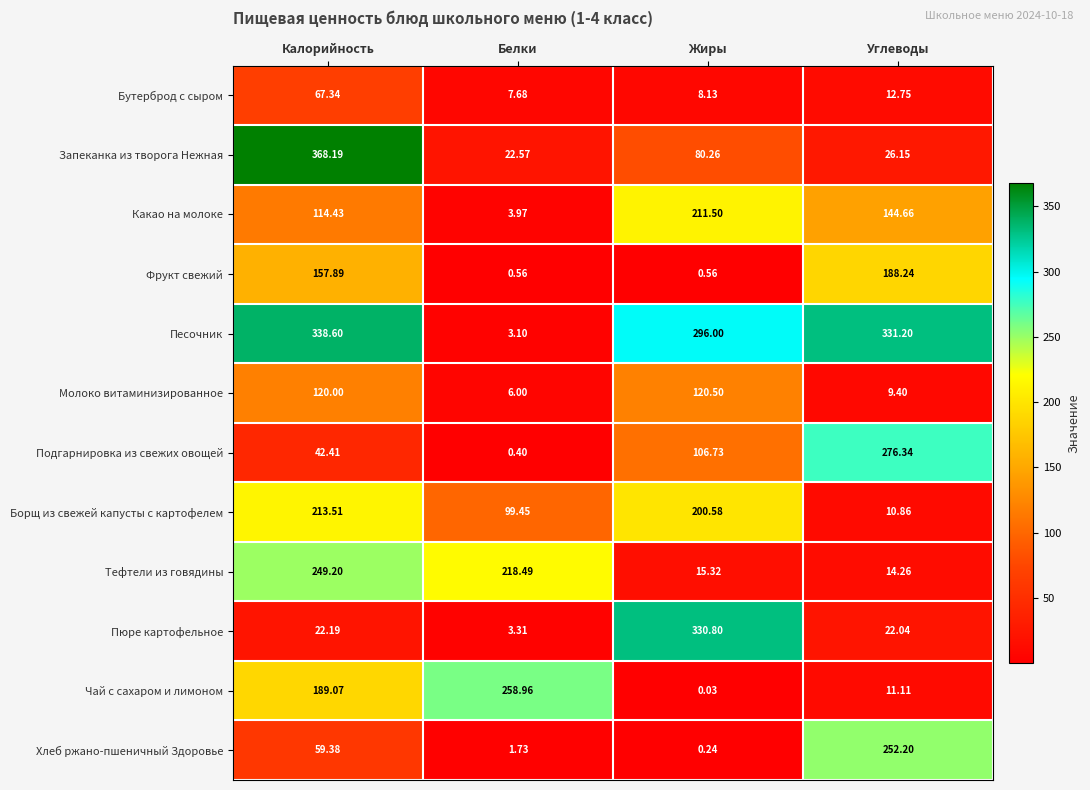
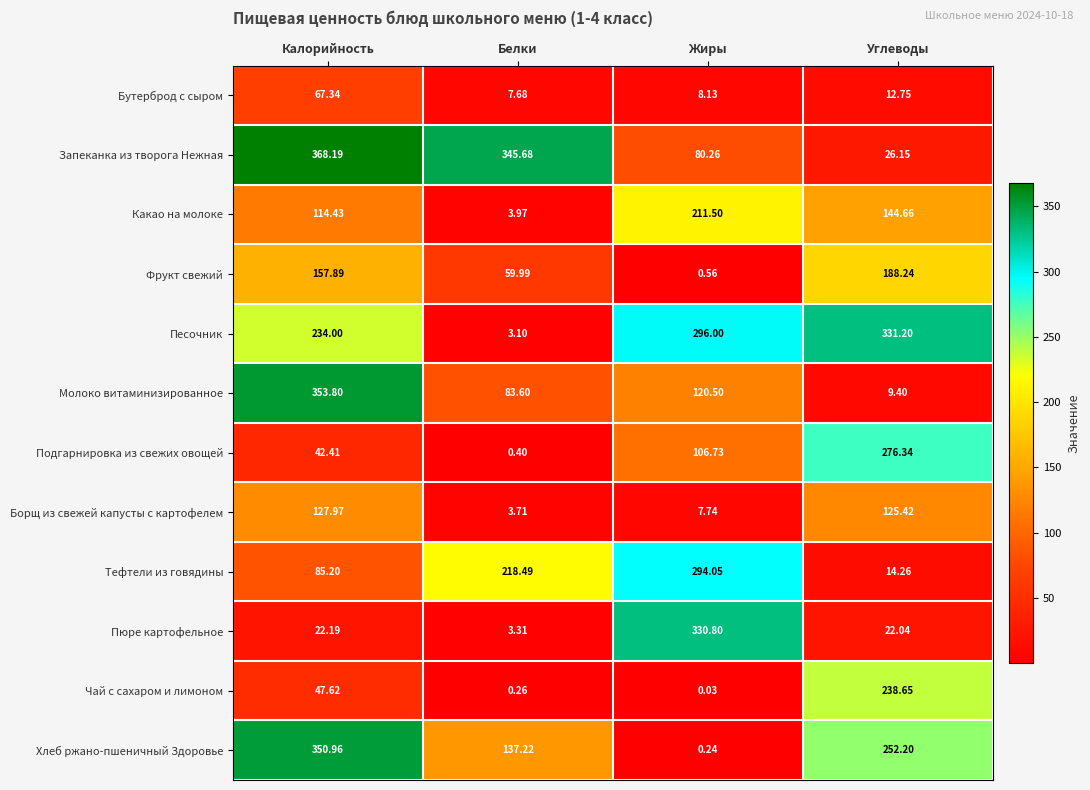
Запеканка из творога Нежная, Белки: 22.57 -> 345.68
Фрукт свежий, Белки: 0.56 -> 59.99
Песочник, Калорийность: 338.60 -> 234.00
Молоко витаминизированное, Калорийность: 120.00 -> 353.80
Молоко витаминизированное, Белки: 6.00 -> 83.60
Борщ из свежей капусты с картофелем, Калорийность: 213.51 -> 127.97
Борщ из свежей капусты с картофелем, Белки: 99.45 -> 3.71
Борщ из свежей капусты с картофелем, Жиры: 200.58 -> 7.74
Борщ из свежей капусты с картофелем, Углеводы: 10.86 -> 125.42
Тефтели из говядины, Калорийность: 249.20 -> 85.20
Тефтели из говядины, Жиры: 15.32 -> 294.05
Чай с сахаром и лимоном, Калорийность: 189.07 -> 47.62
Чай с сахаром и лимоном, Белки: 258.96 -> 0.26
Чай с сахаром и лимоном, Углеводы: 11.11 -> 238.65
Хлеб ржано-пшеничный Здоровье, Калорийность: 59.38 -> 350.96
Хлеб ржано-пшеничный Здоровье, Белки: 1.73 -> 137.22
